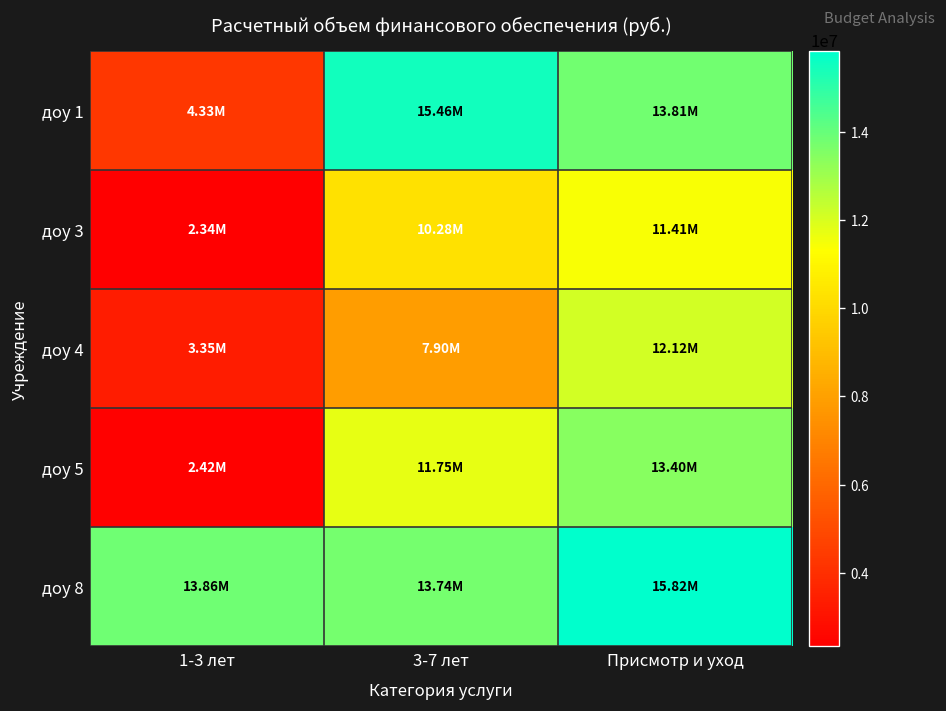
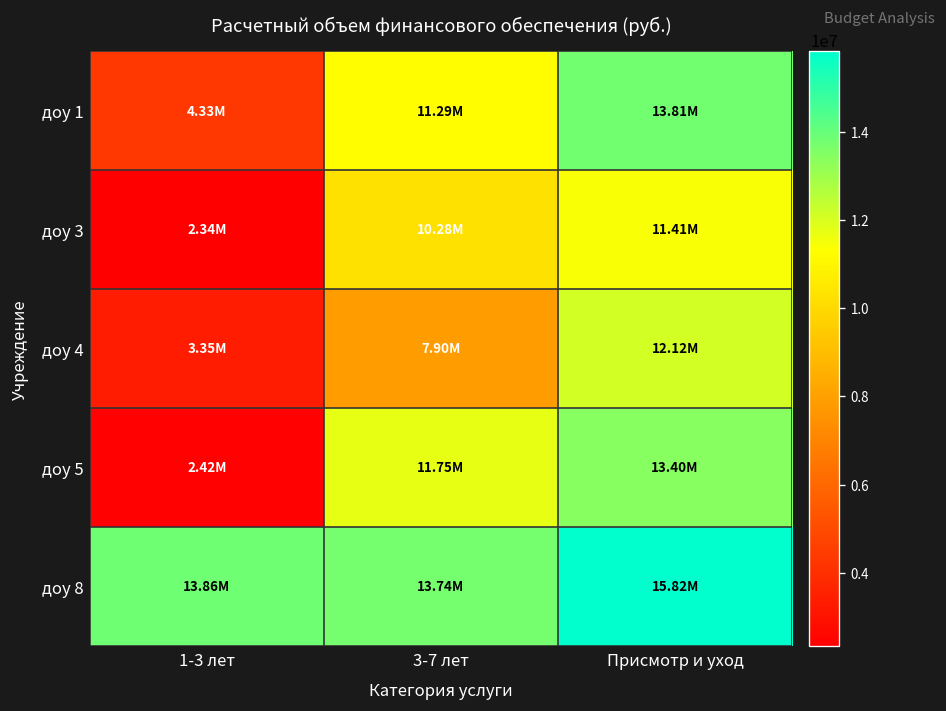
доу 1, 3-7 лет: 15.46M -> 11.29M
